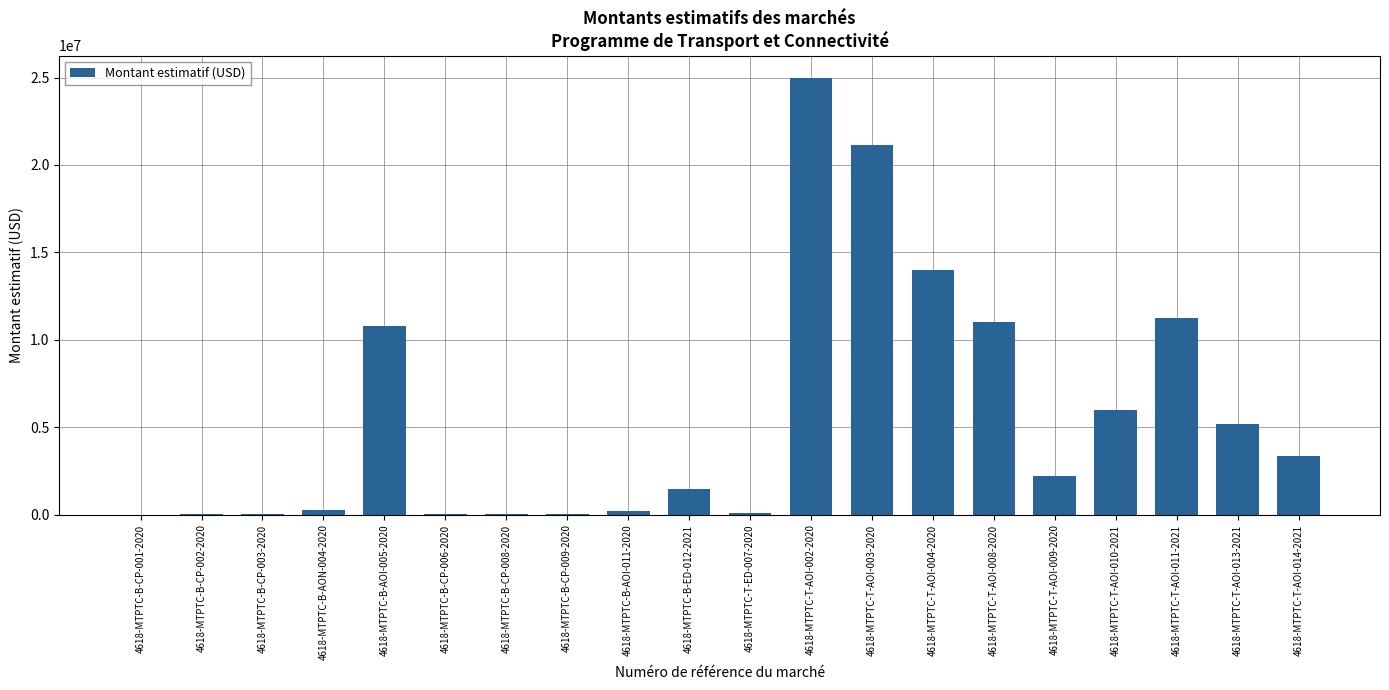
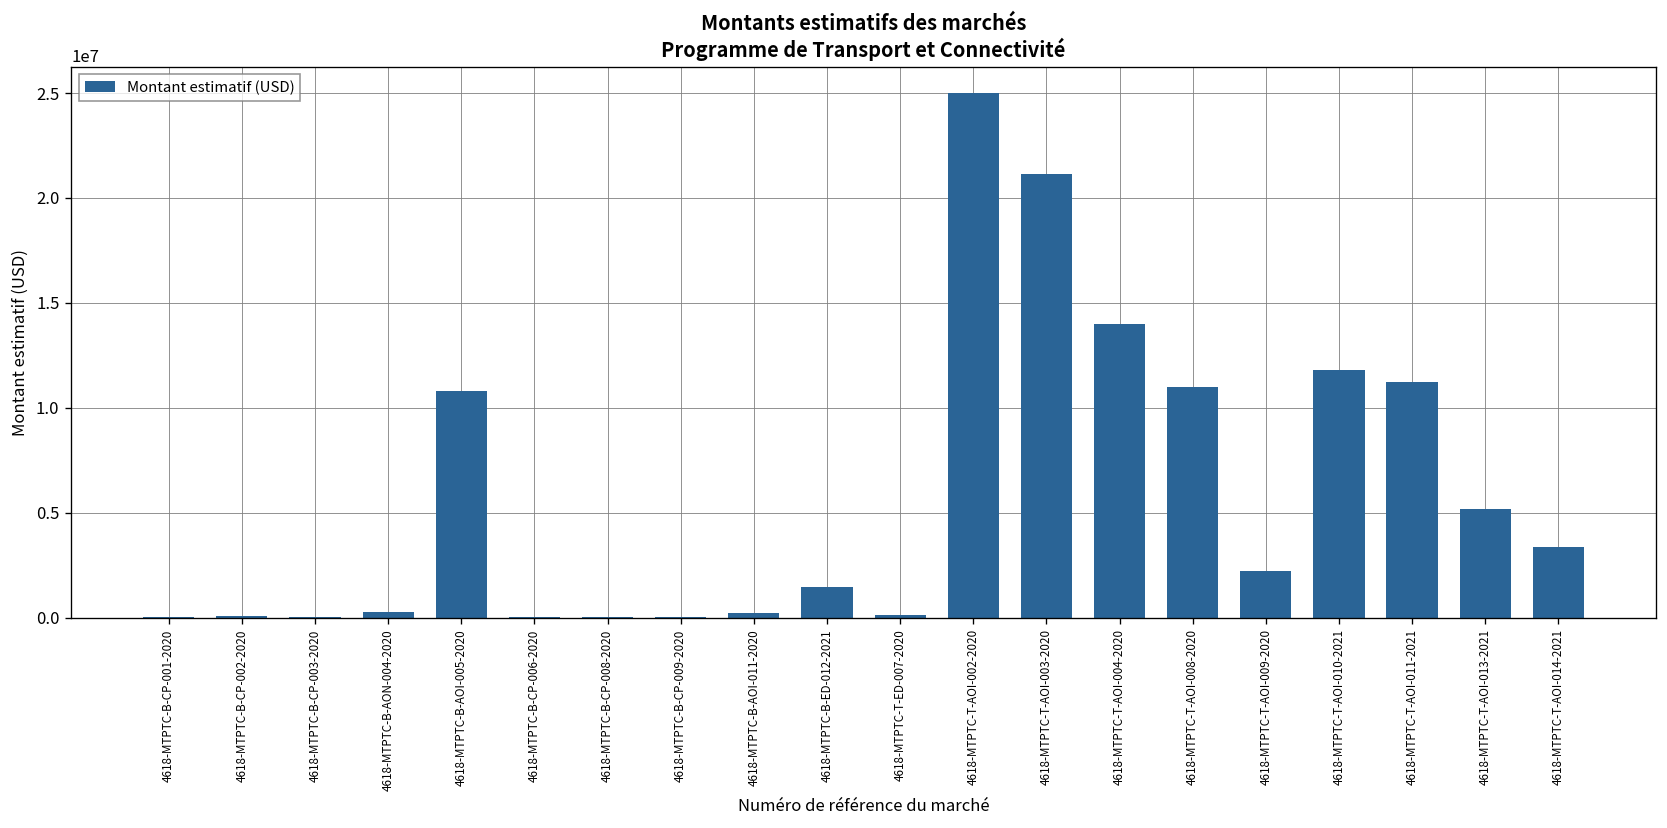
4618-MTPTC-T-AOI-010-2021: 6000000 -> 11800000
